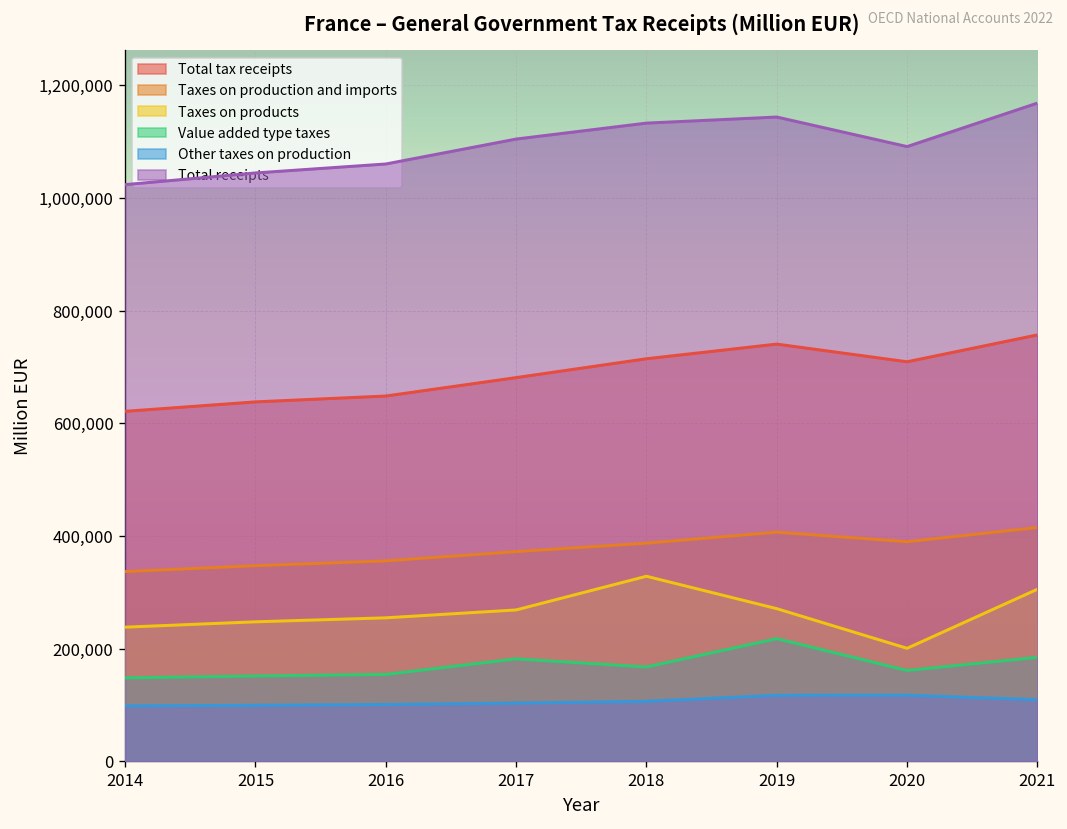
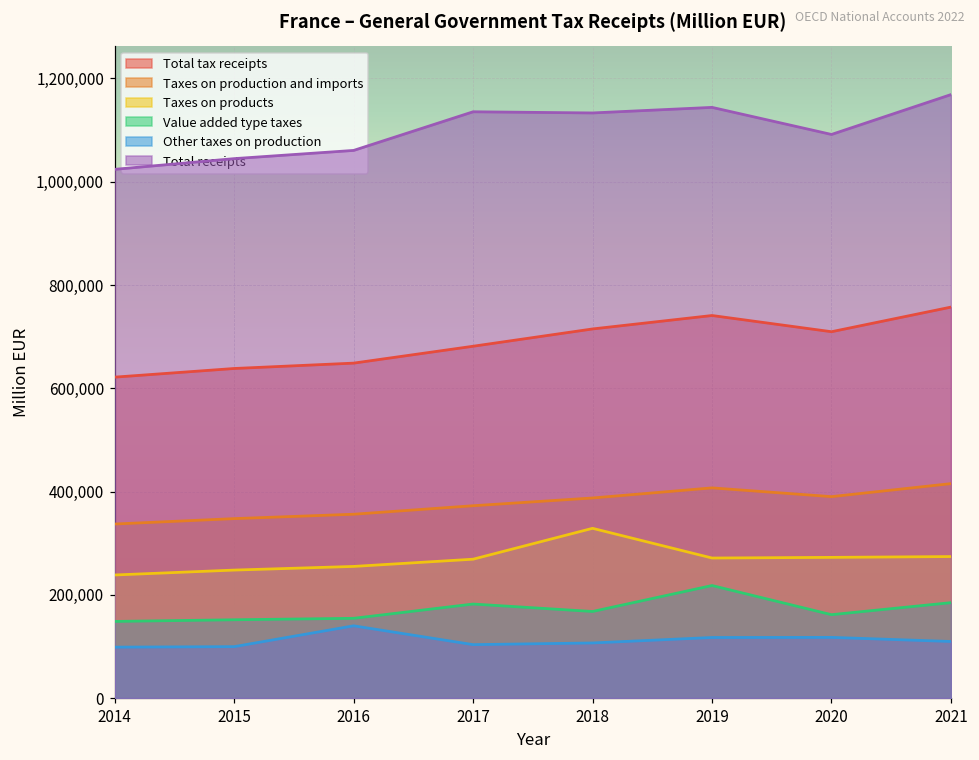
Other taxes on production, 2016: 100,000 -> 140,000
Total receipts, 2017: 1,100,000 -> 1,140,000
Taxes on products, 2020: 200,000 -> 270,000
Taxes on products, 2021: 310,000 -> 270,000
